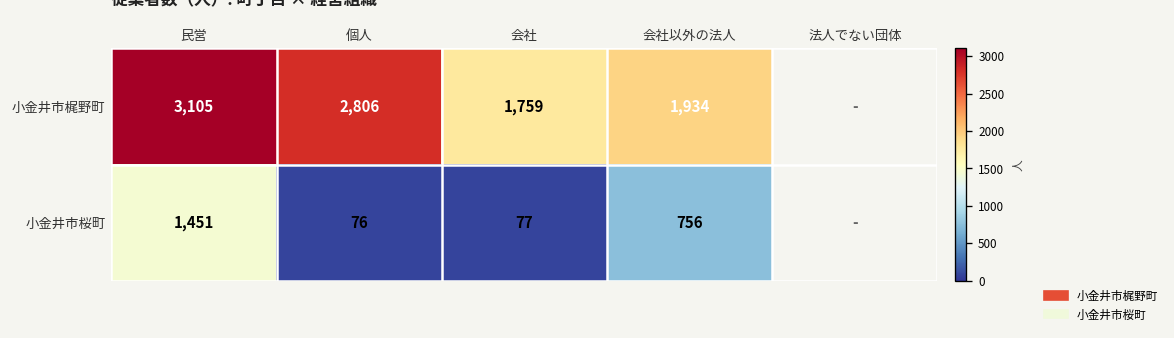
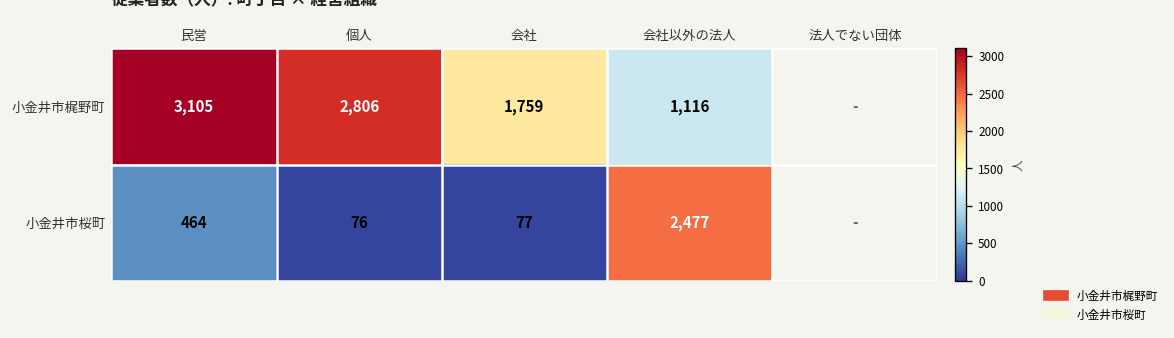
小金井市梶野町, 会社以外の法人: 1,934 -> 1,116
小金井市桜町, 民営: 1,451 -> 464
小金井市桜町, 会社以外の法人: 756 -> 2,477
